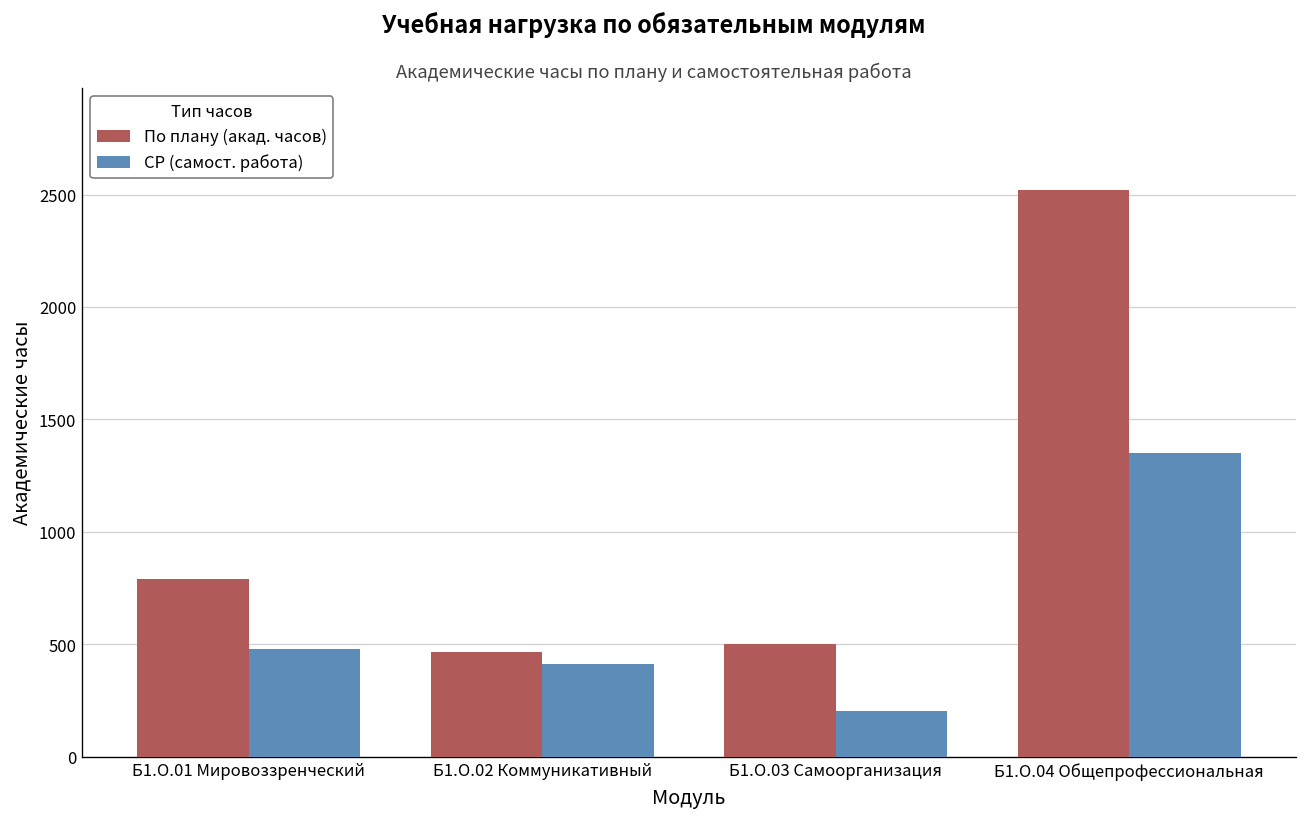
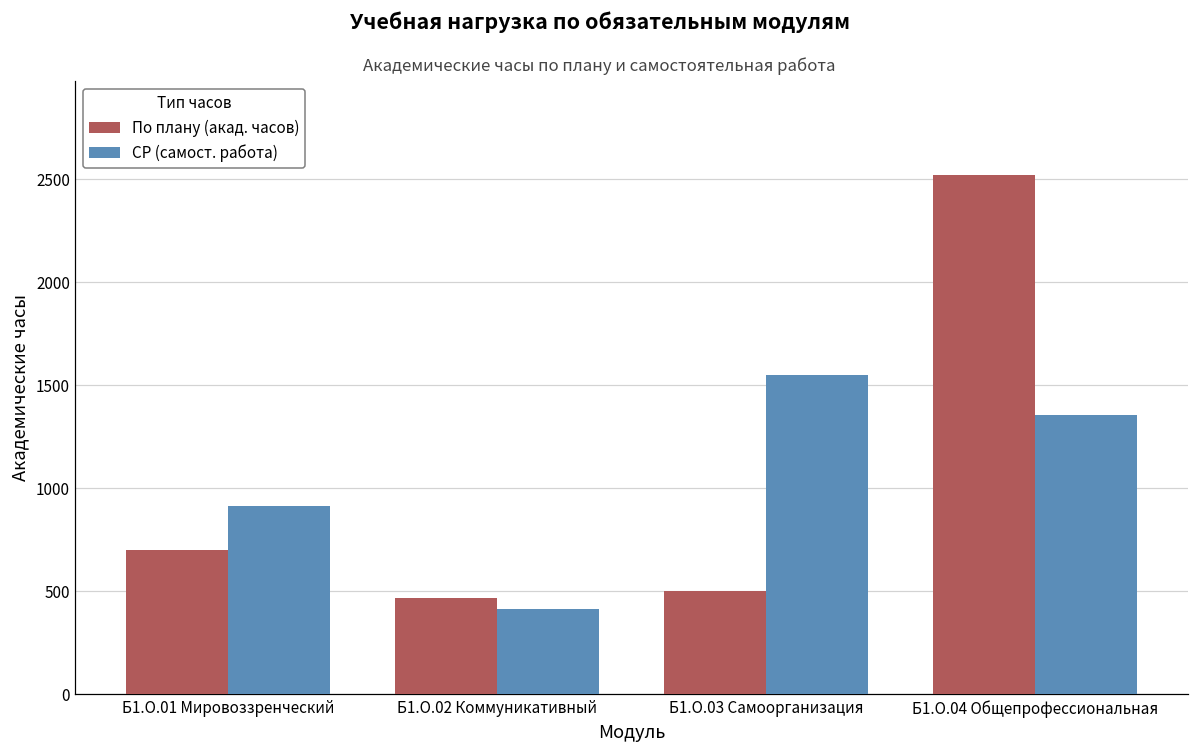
По плану (акад. часов), Б1.О.01 Мировоззренческий: 790 -> 700
СР (самост. работа), Б1.О.01 Мировоззренческий: 480 -> 910
СР (самост. работа), Б1.О.03 Самоорганизация: 210 -> 1550
